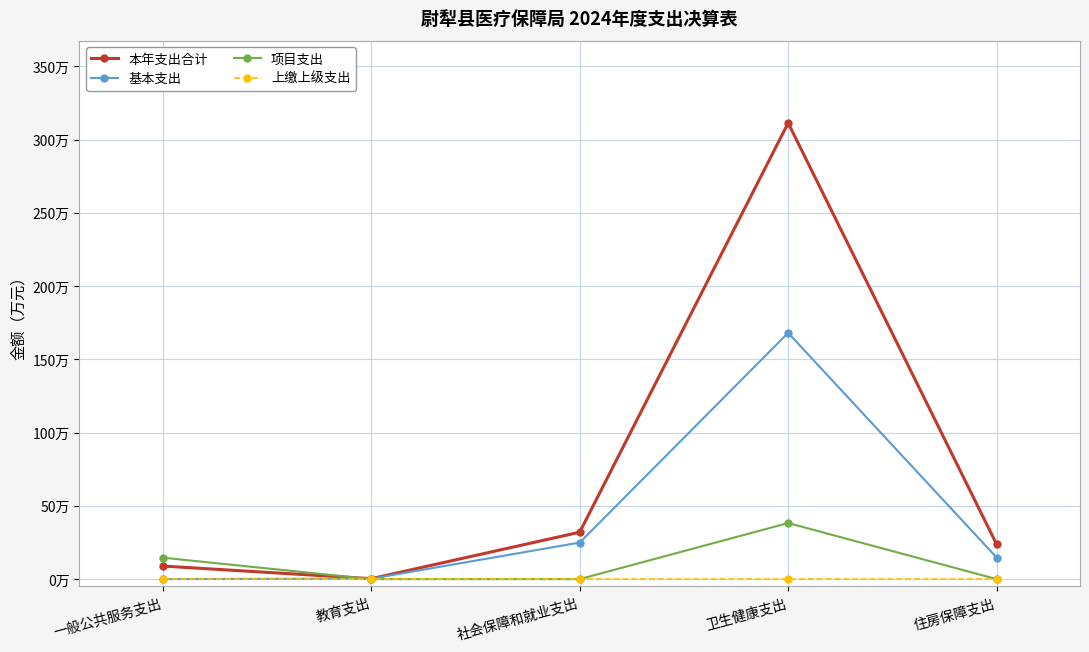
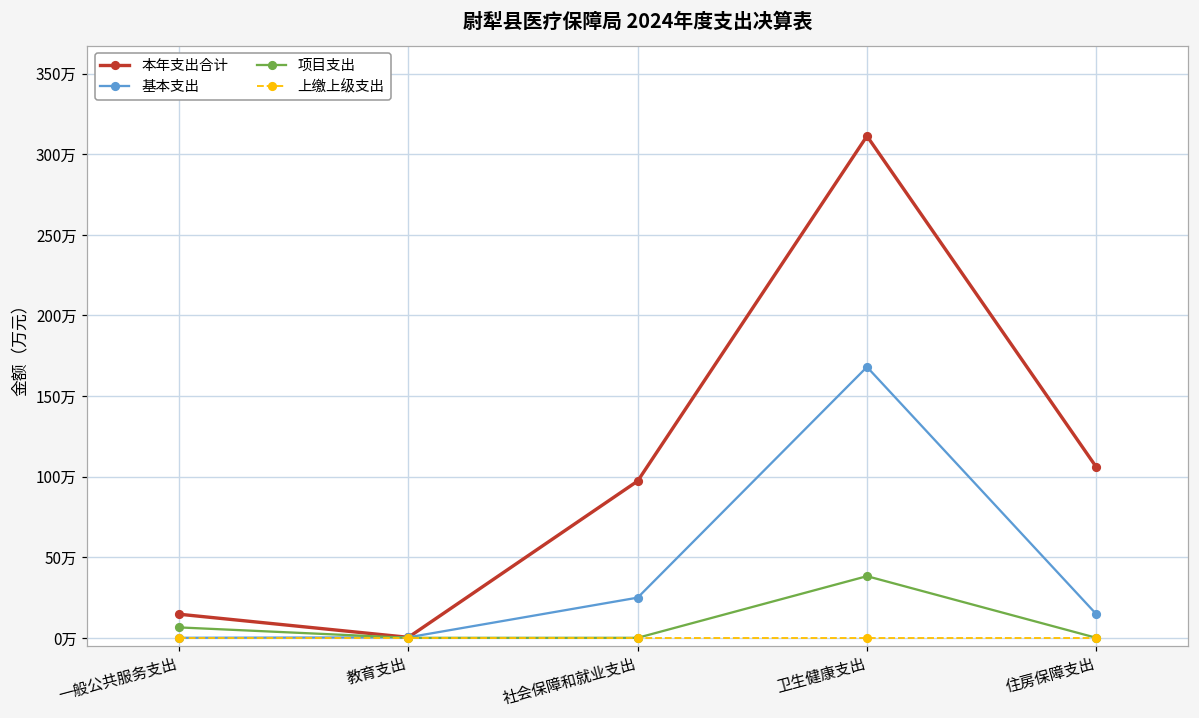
本年支出合计, 一般公共服务支出: 9万 -> 15万
项目支出, 一般公共服务支出: 15万 -> 6万
本年支出合计, 社会保障和就业支出: 32万 -> 97万
本年支出合计, 住房保障支出: 24万 -> 106万
